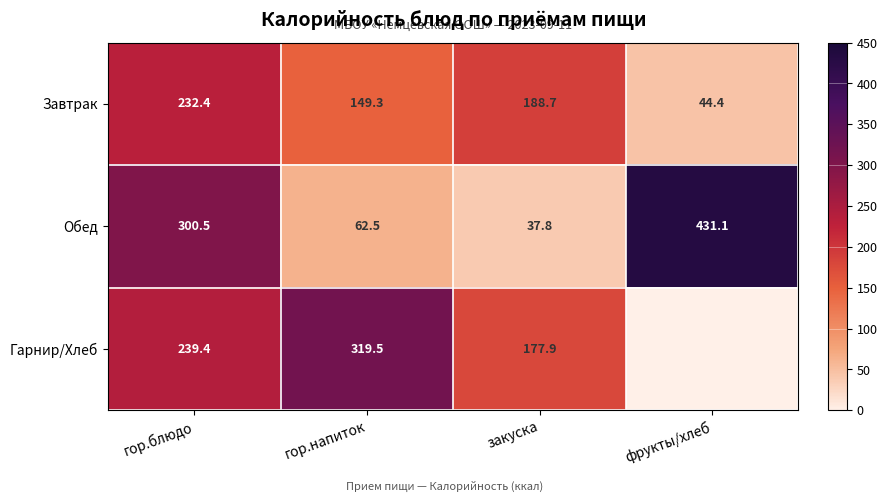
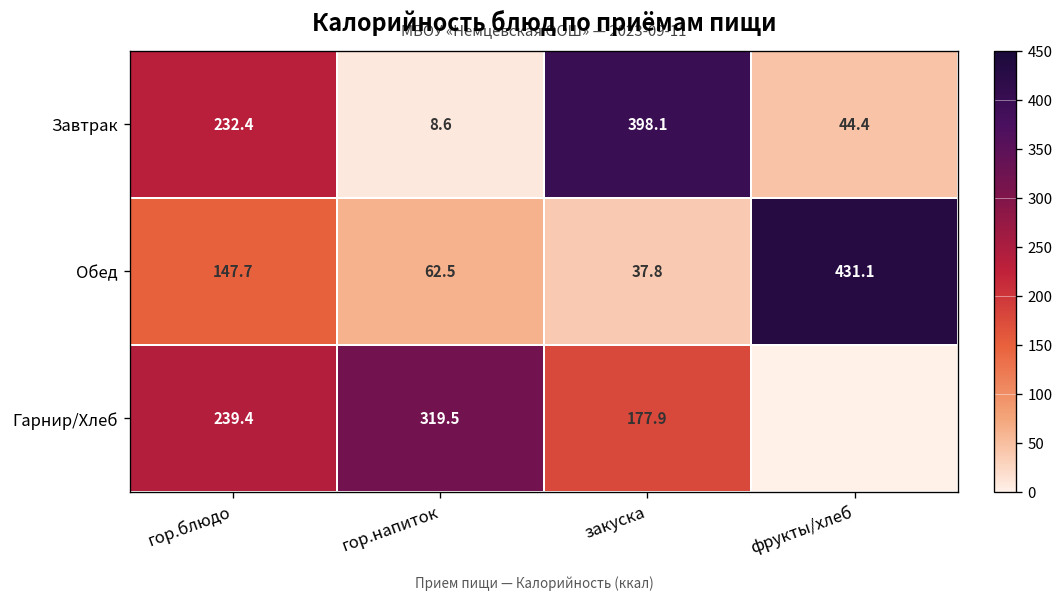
Завтрак, гор.напиток: 149.3 -> 8.6
Завтрак, закуска: 188.7 -> 398.1
Обед, гор.блюдо: 300.5 -> 147.7
